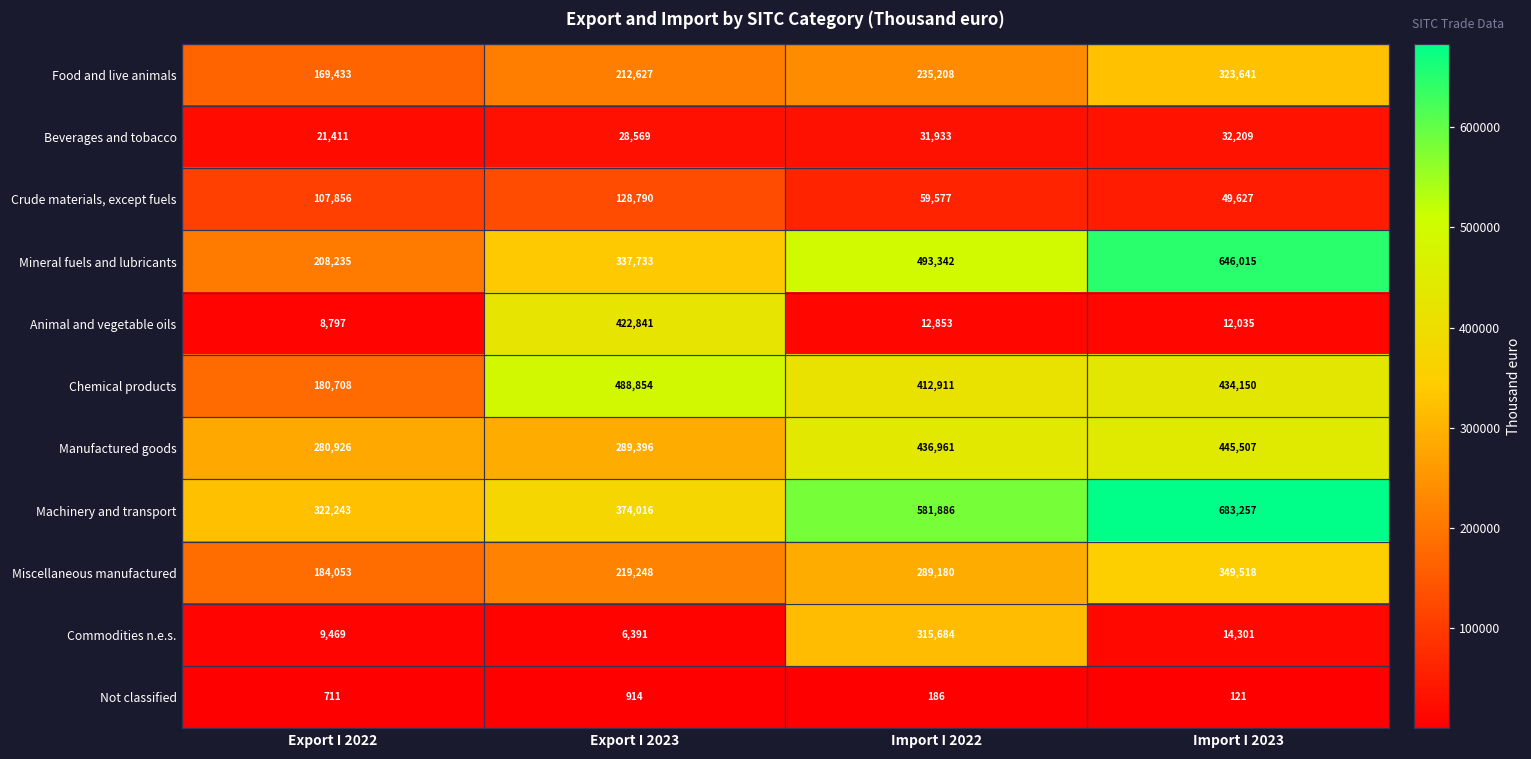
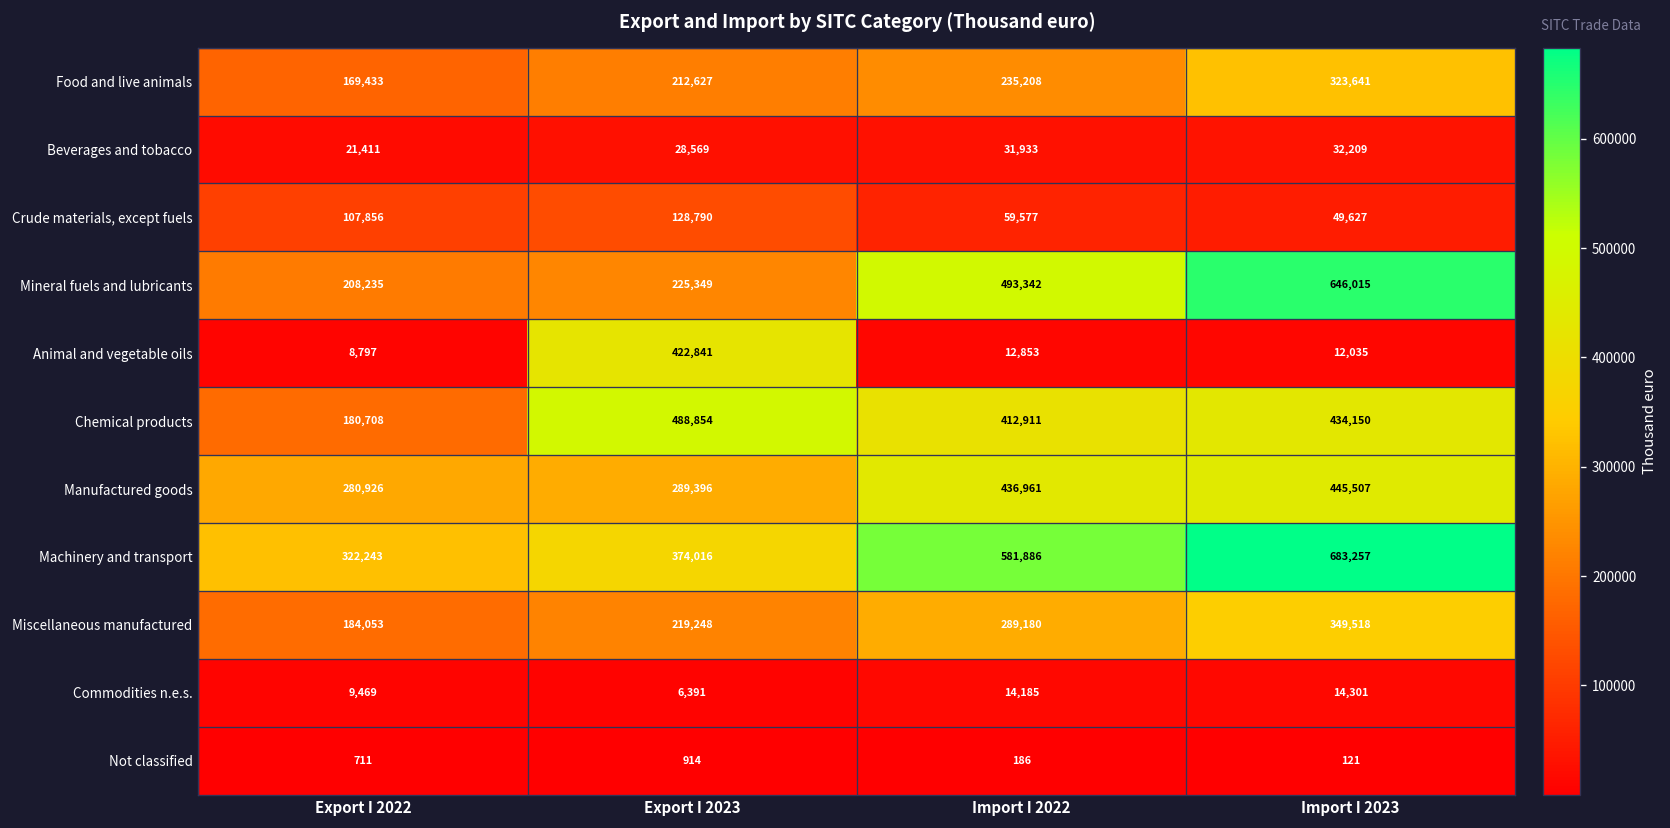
Mineral fuels and lubricants, Export I 2023: 337,733 -> 225,349
Commodities n.e.s., Import I 2022: 315,684 -> 14,185
